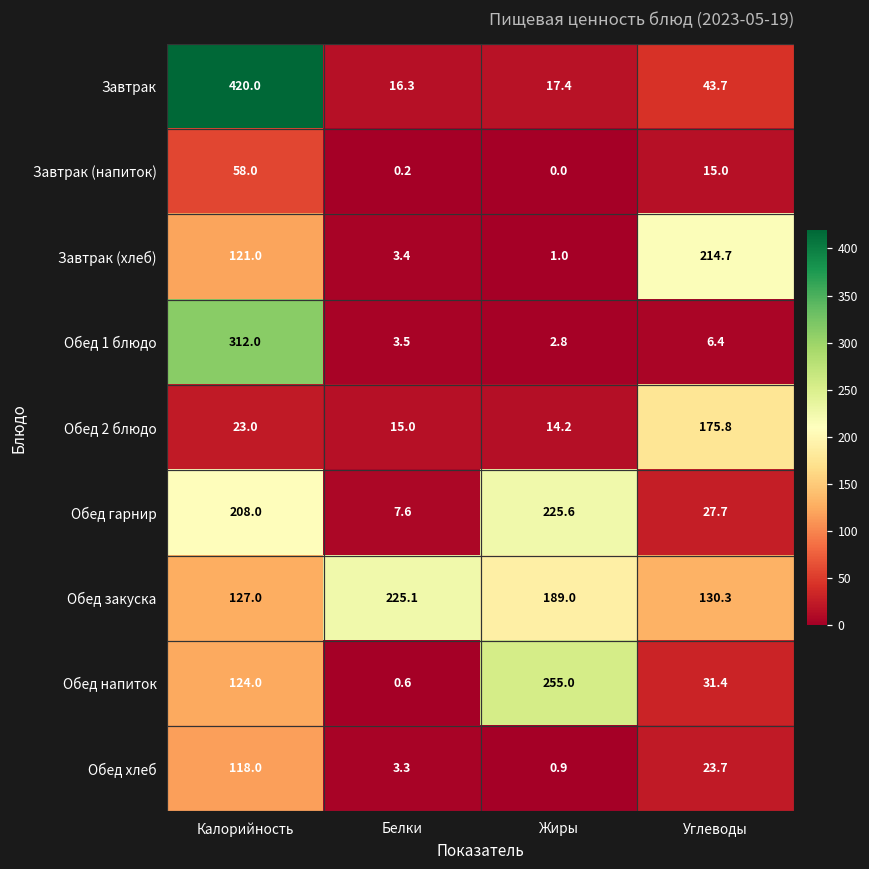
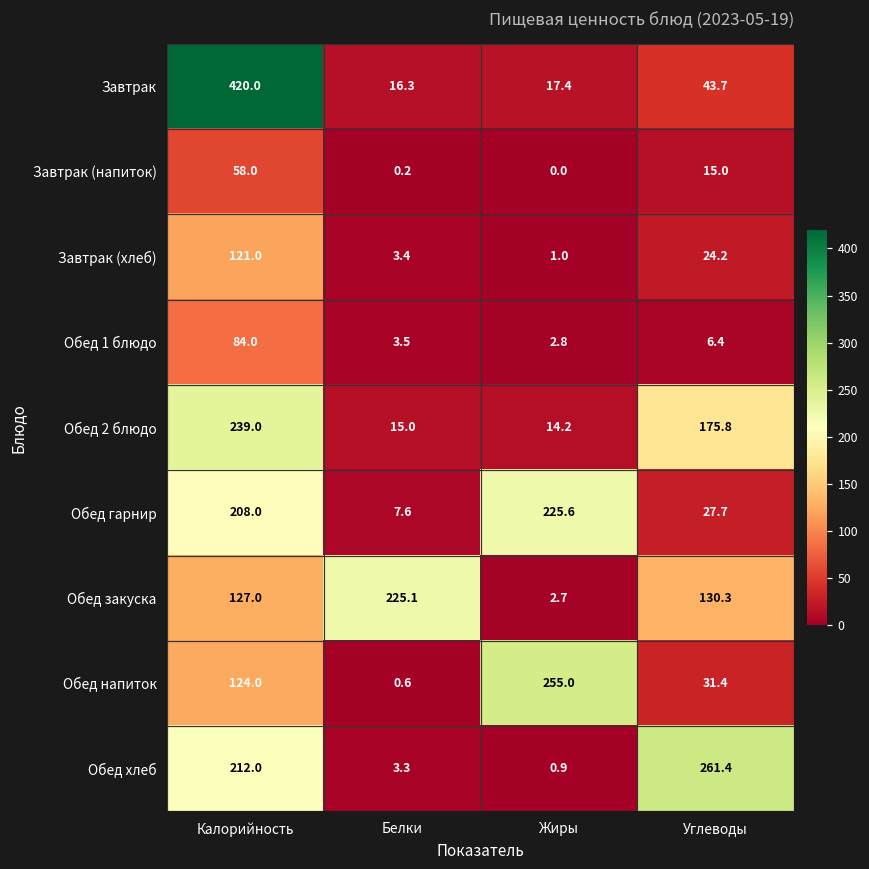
Завтрак (хлеб), Углеводы: 214.7 -> 24.2
Обед 1 блюдо, Калорийность: 312.0 -> 84.0
Обед 2 блюдо, Калорийность: 23.0 -> 239.0
Обед закуска, Жиры: 189.0 -> 2.7
Обед хлеб, Калорийность: 118.0 -> 212.0
Обед хлеб, Углеводы: 23.7 -> 261.4
